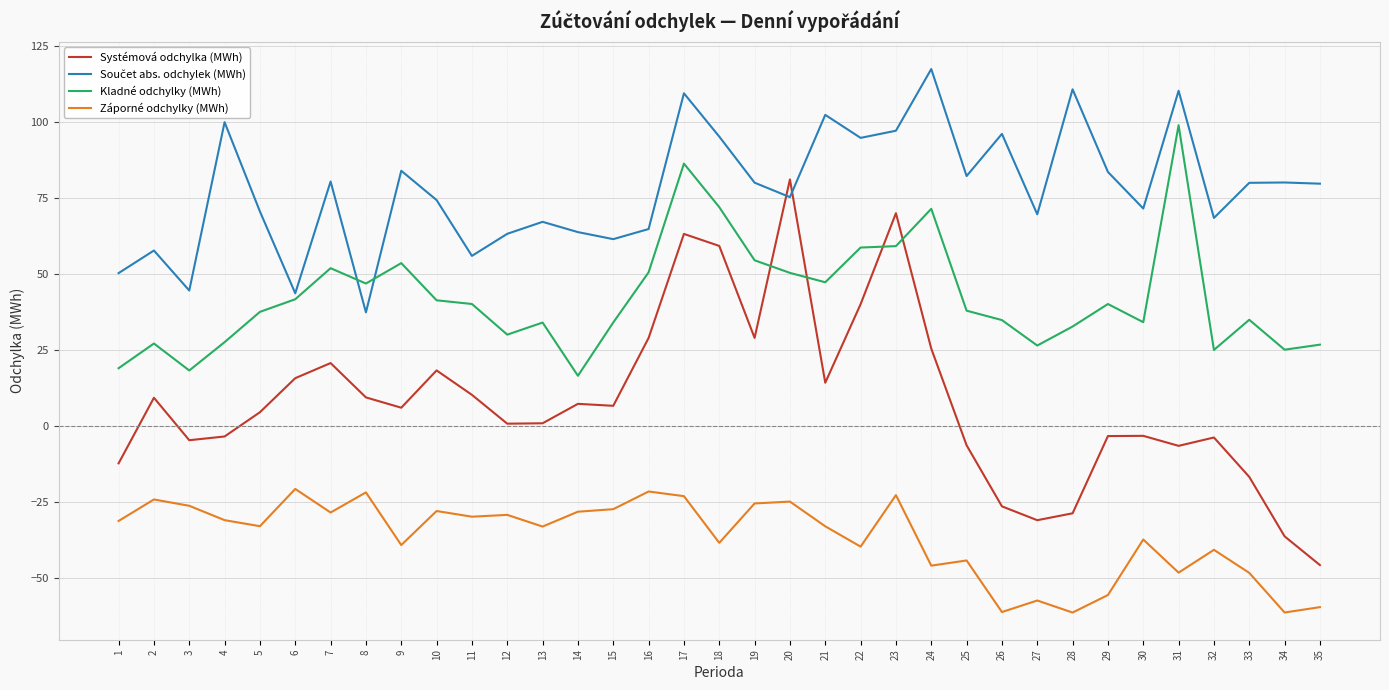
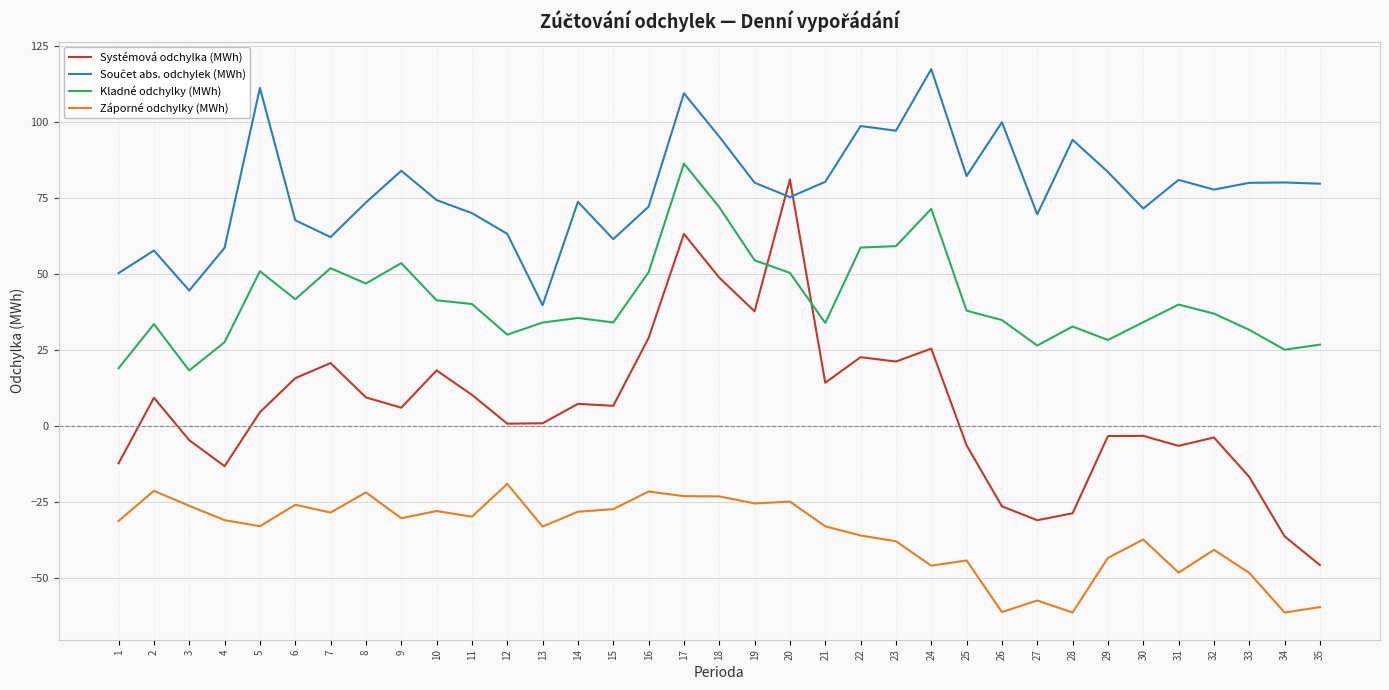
Kladné odchylky (MWh), 2: 27 -> 33
Záporné odchylky (MWh), 2: -24 -> -21
Systémová odchylka (MWh), 4: -4 -> -13
Součet abs. odchylek (MWh), 4: 100 -> 59
Součet abs. odchylek (MWh), 5: 71 -> 111
Kladné odchylky (MWh), 5: 38 -> 51
Součet abs. odchylek (MWh), 6: 44 -> 68
Záporné odchylky (MWh), 6: -21 -> -26
Součet abs. odchylek (MWh), 7: 80 -> 62
Součet abs. odchylek (MWh), 8: 37 -> 74
Záporné odchylky (MWh), 9: -39 -> -30
Součet abs. odchylek (MWh), 11: 56 -> 70
Záporné odchylky (MWh), 12: -29 -> -19
Součet abs. odchylek (MWh), 13: 67 -> 40
Součet abs. odchylek (MWh), 14: 64 -> 74
Kladné odchylky (MWh), 14: 16 -> 36
Součet abs. odchylek (MWh), 16: 65 -> 72
Systémová odchylka (MWh), 18: 59 -> 49
Záporné odchylky (MWh), 18: -39 -> -23
Systémová odchylka (MWh), 19: 29 -> 38
Součet abs. odchylek (MWh), 21: 102 -> 80
Kladné odchylky (MWh), 21: 47 -> 34
Systémová odchylka (MWh), 22: 40 -> 23
Součet abs. odchylek (MWh), 22: 95 -> 99
Záporné odchylky (MWh), 22: -40 -> -36
Systémová odchylka (MWh), 23: 70 -> 21
Záporné odchylky (MWh), 23: -23 -> -38
Součet abs. odchylek (MWh), 26: 96 -> 100
Součet abs. odchylek (MWh), 28: 111 -> 94
Kladné odchylky (MWh), 29: 40 -> 28
Záporné odchylky (MWh), 29: -56 -> -43
Součet abs. odchylek (MWh), 31: 110 -> 81
Kladné odchylky (MWh), 31: 99 -> 40
Součet abs. odchylek (MWh), 32: 68 -> 78
Kladné odchylky (MWh), 32: 25 -> 37
Kladné odchylky (MWh), 33: 35 -> 32
